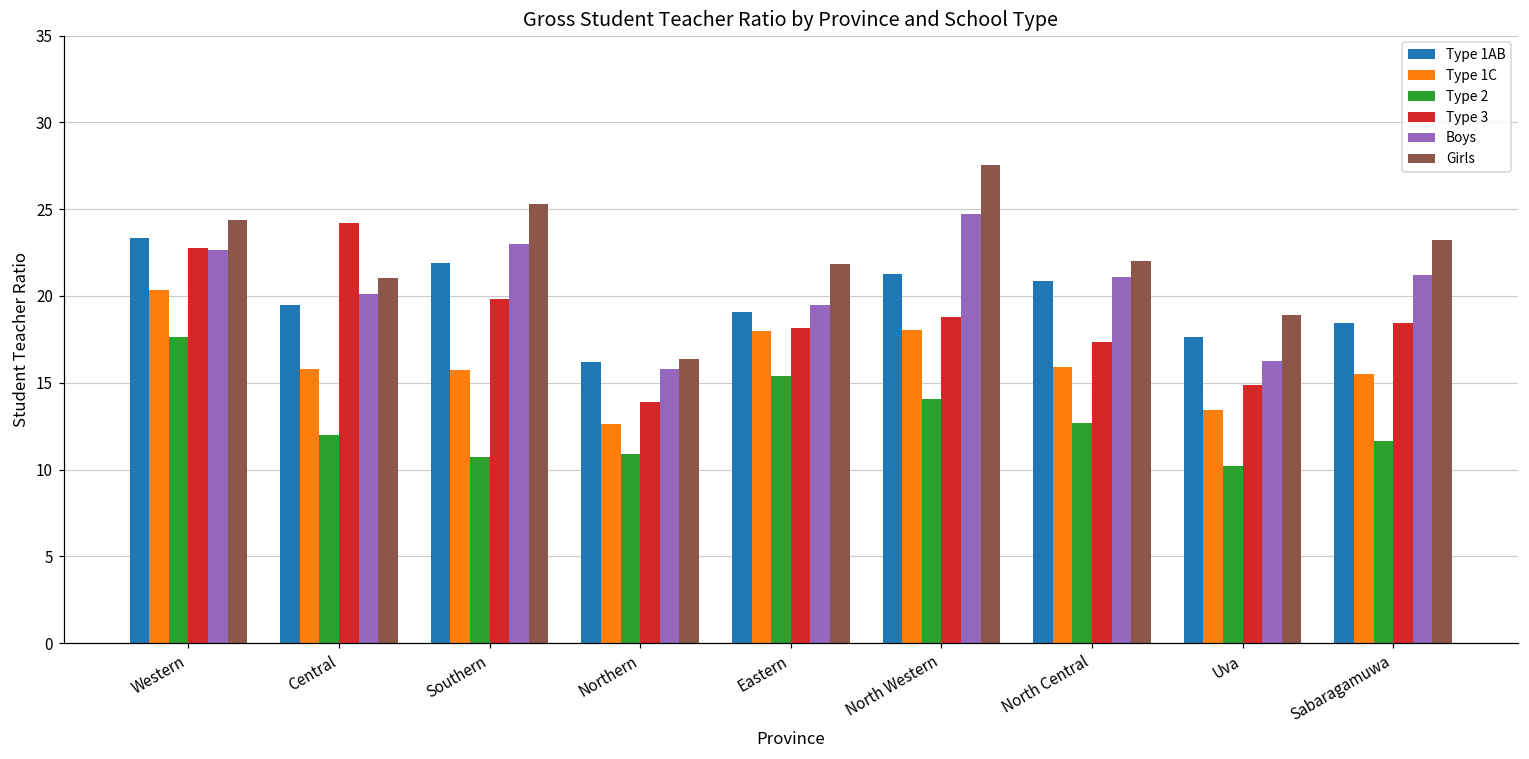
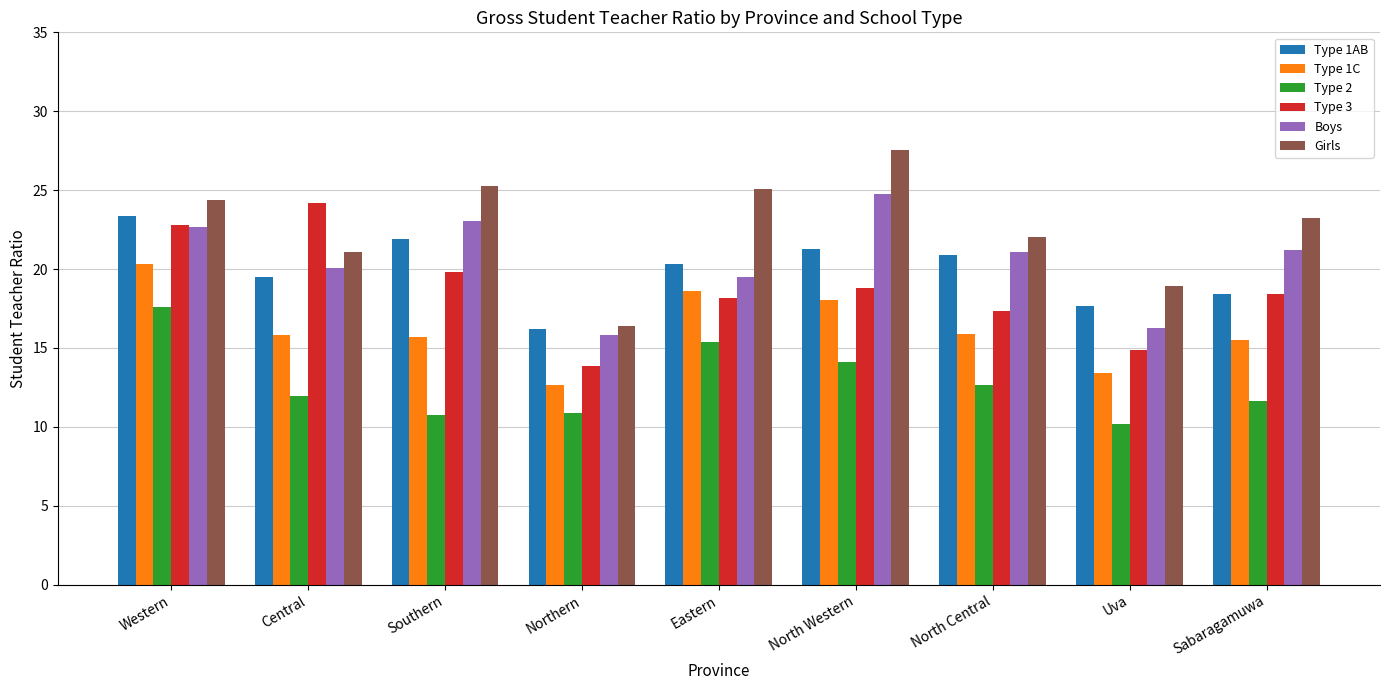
Type 1AB, Eastern: 19.1 -> 20.3
Type 1C, Eastern: 18.0 -> 18.6
Girls, Eastern: 21.9 -> 25.1
